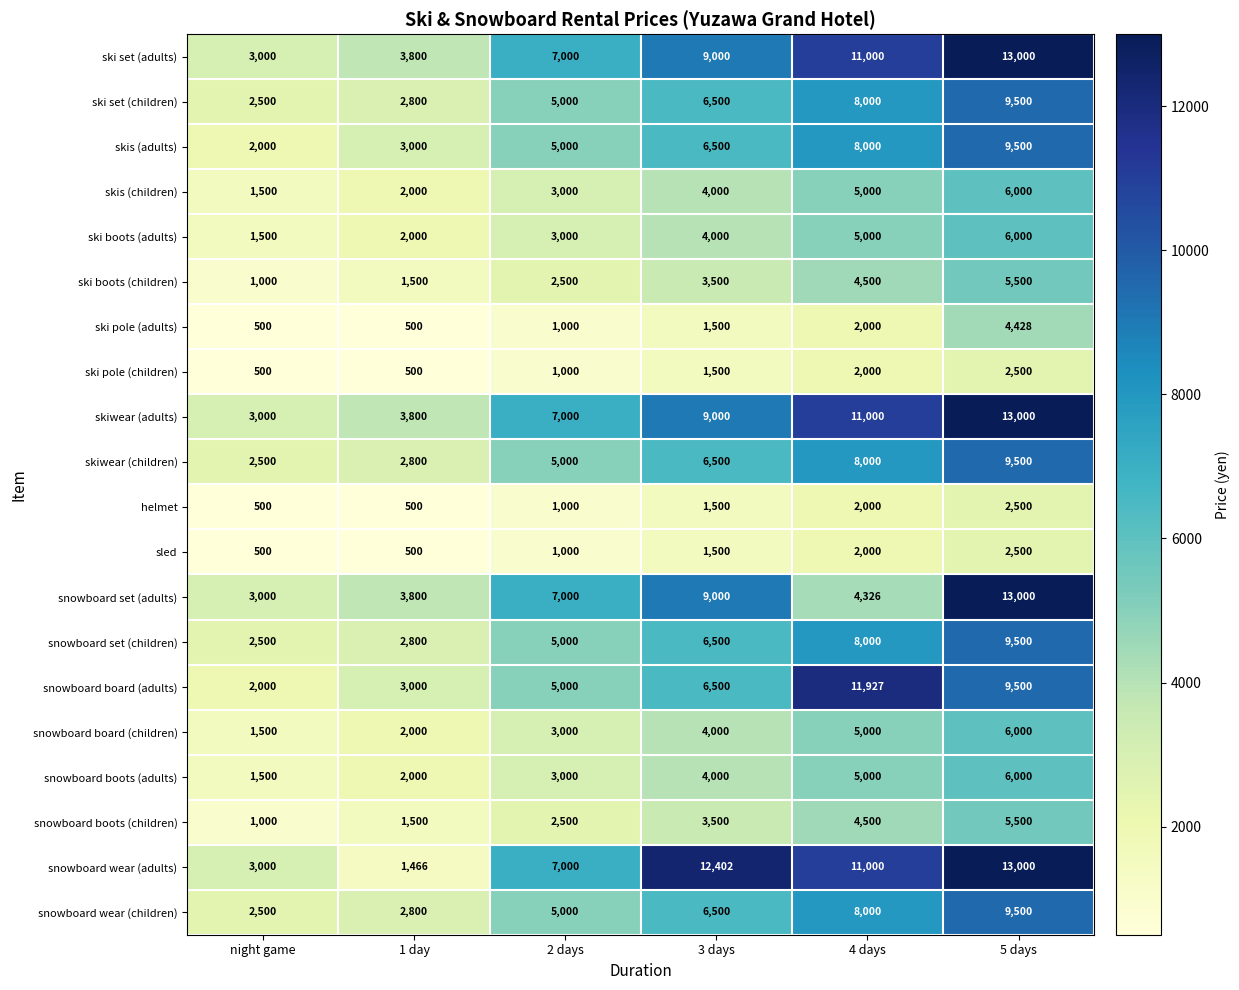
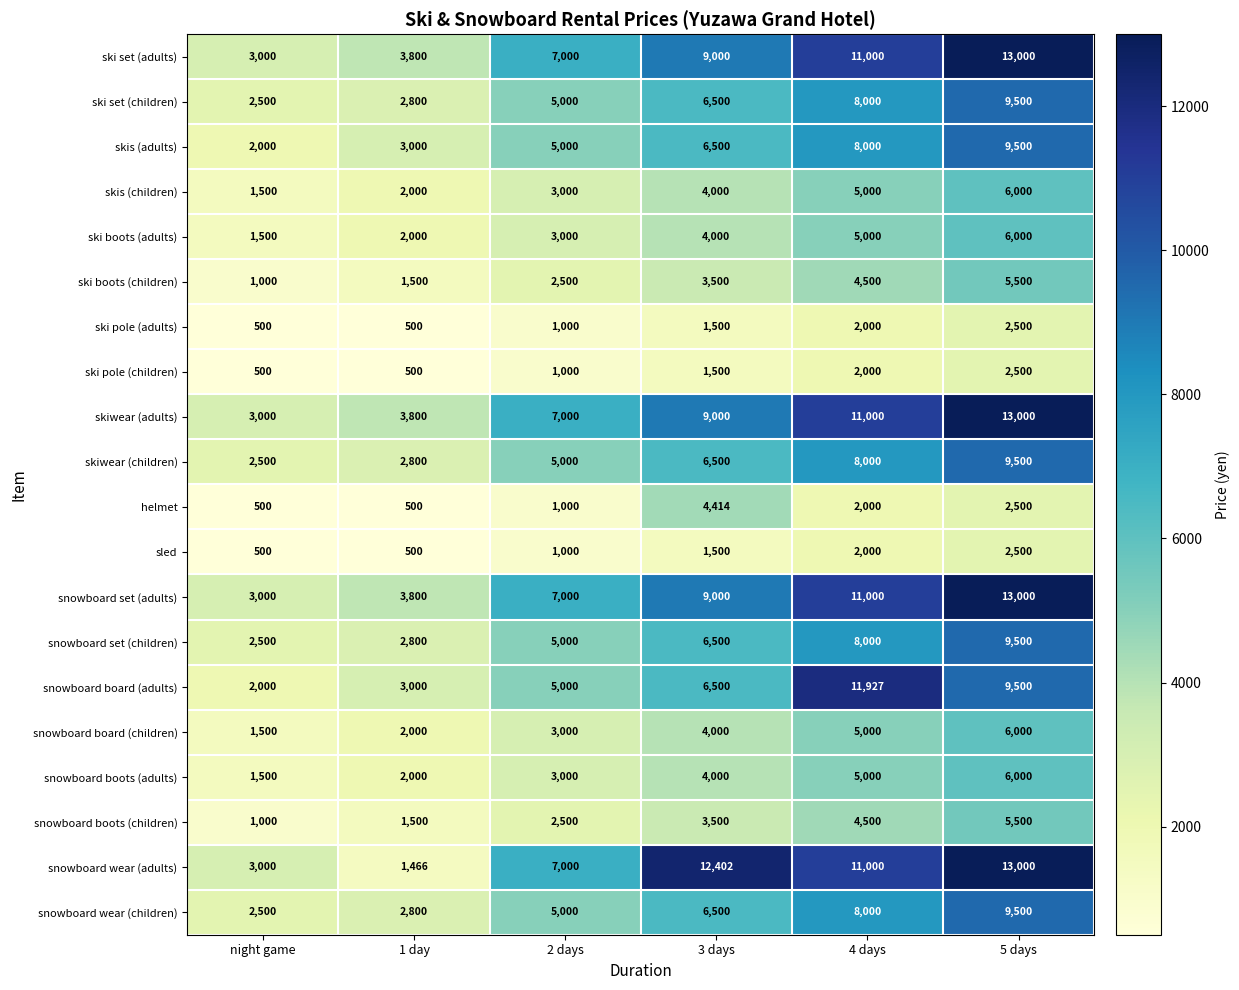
ski pole (adults), 5 days: 4,428 -> 2,500
helmet, 3 days: 1,500 -> 4,414
snowboard set (adults), 4 days: 4,326 -> 11,000
